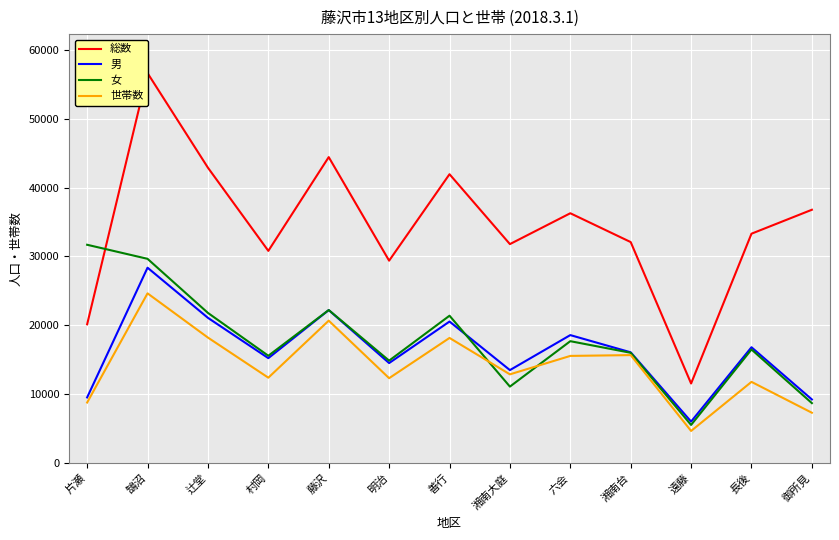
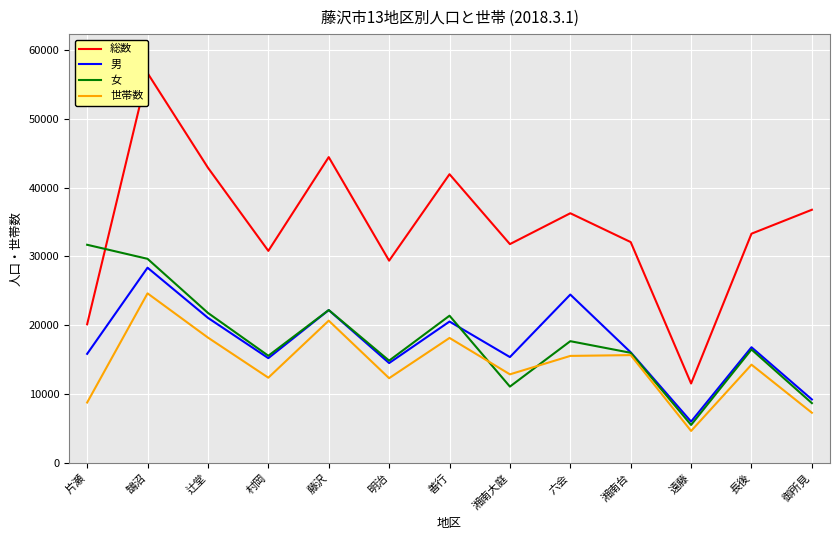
男, 片瀬: 10000 -> 16000
男, 湘南大庭: 13000 -> 15000
男, 六会: 19000 -> 24000
世帯数, 長後: 12000 -> 14000
